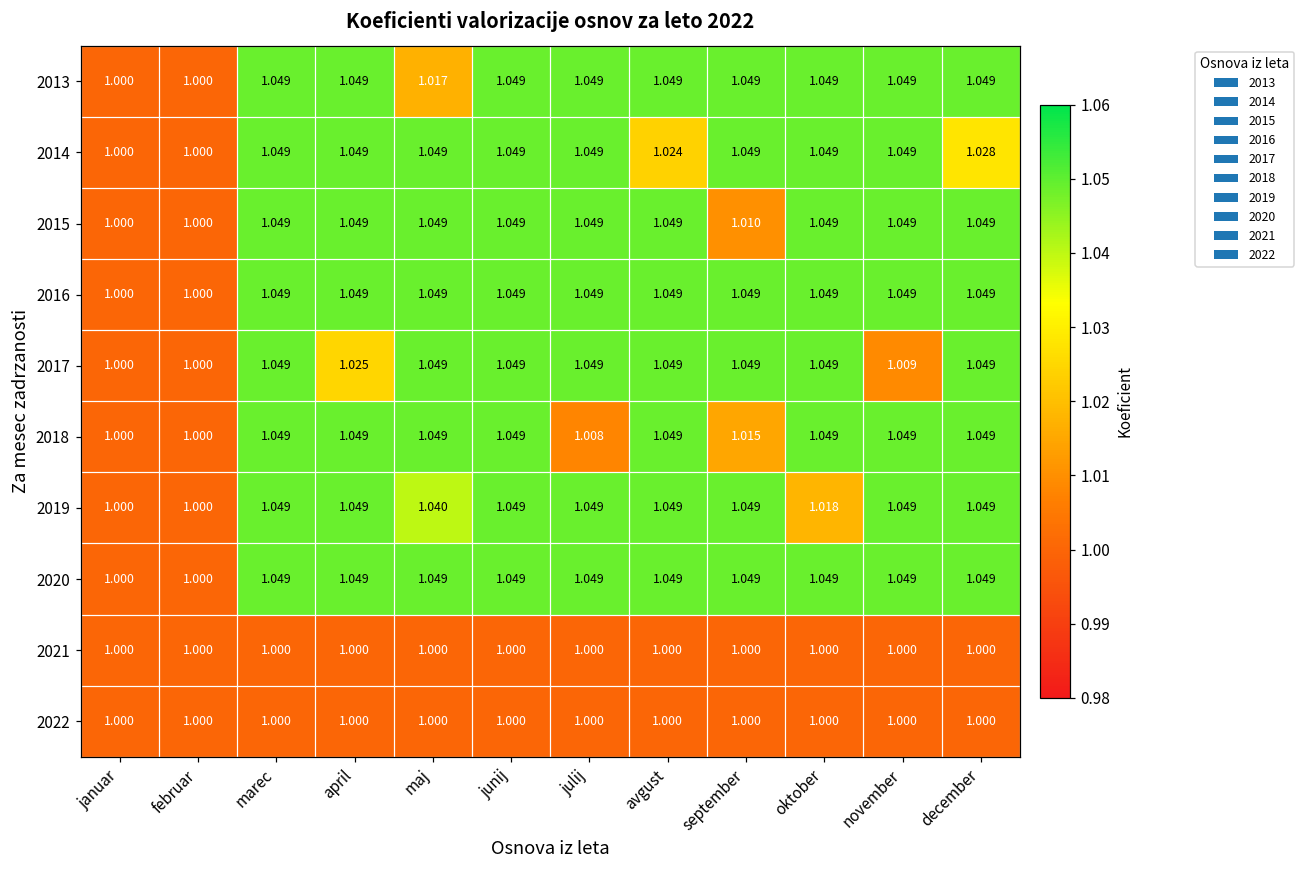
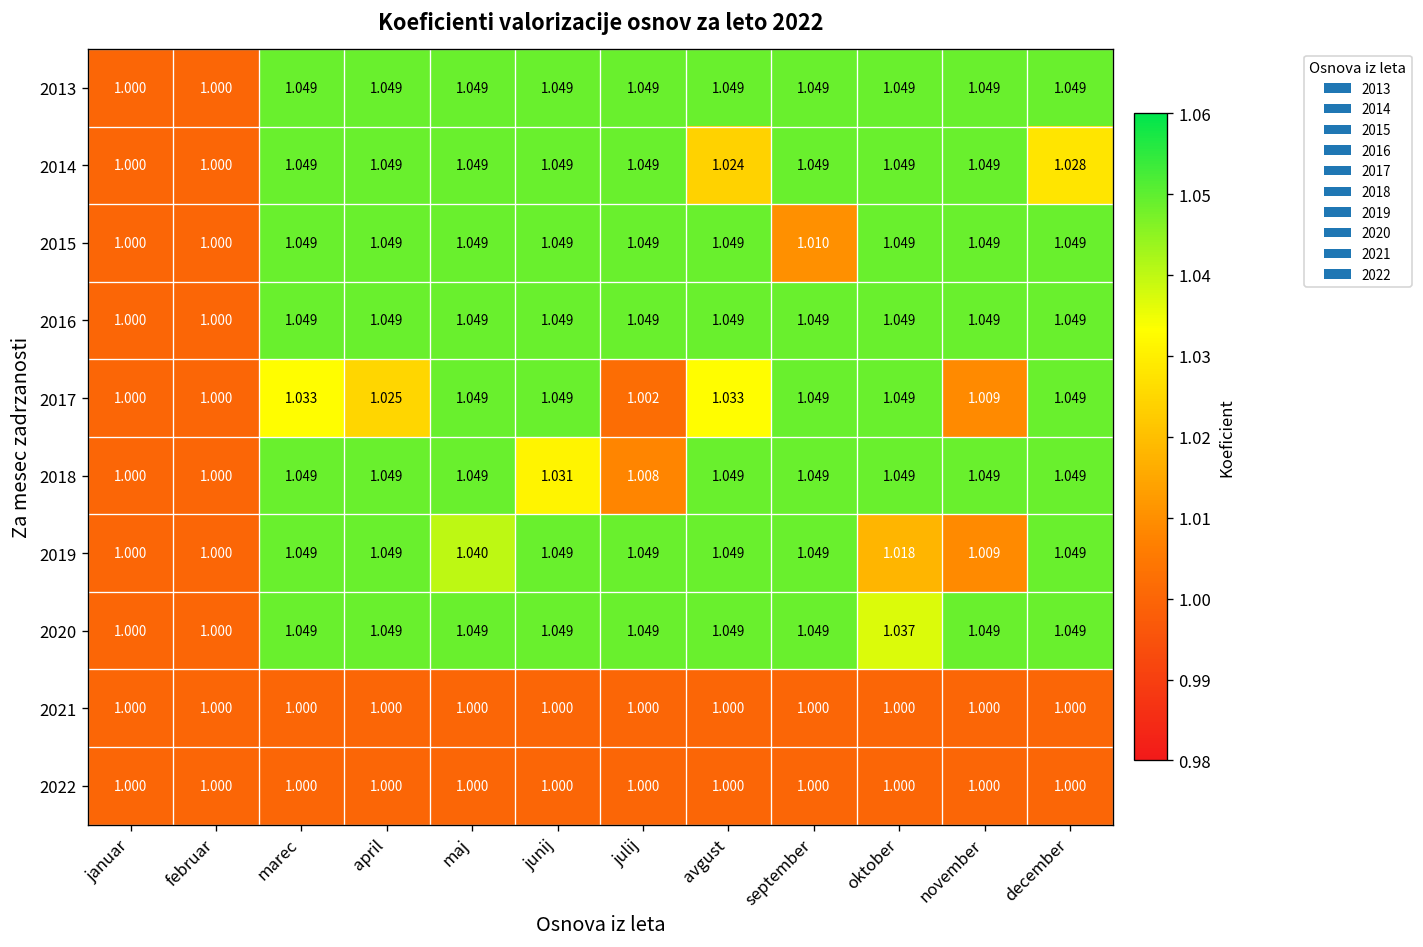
2013, maj: 1.017 -> 1.049
2017, marec: 1.049 -> 1.033
2017, julij: 1.049 -> 1.002
2017, avgust: 1.049 -> 1.033
2018, junij: 1.049 -> 1.031
2018, september: 1.015 -> 1.049
2019, november: 1.049 -> 1.009
2020, oktober: 1.049 -> 1.037
